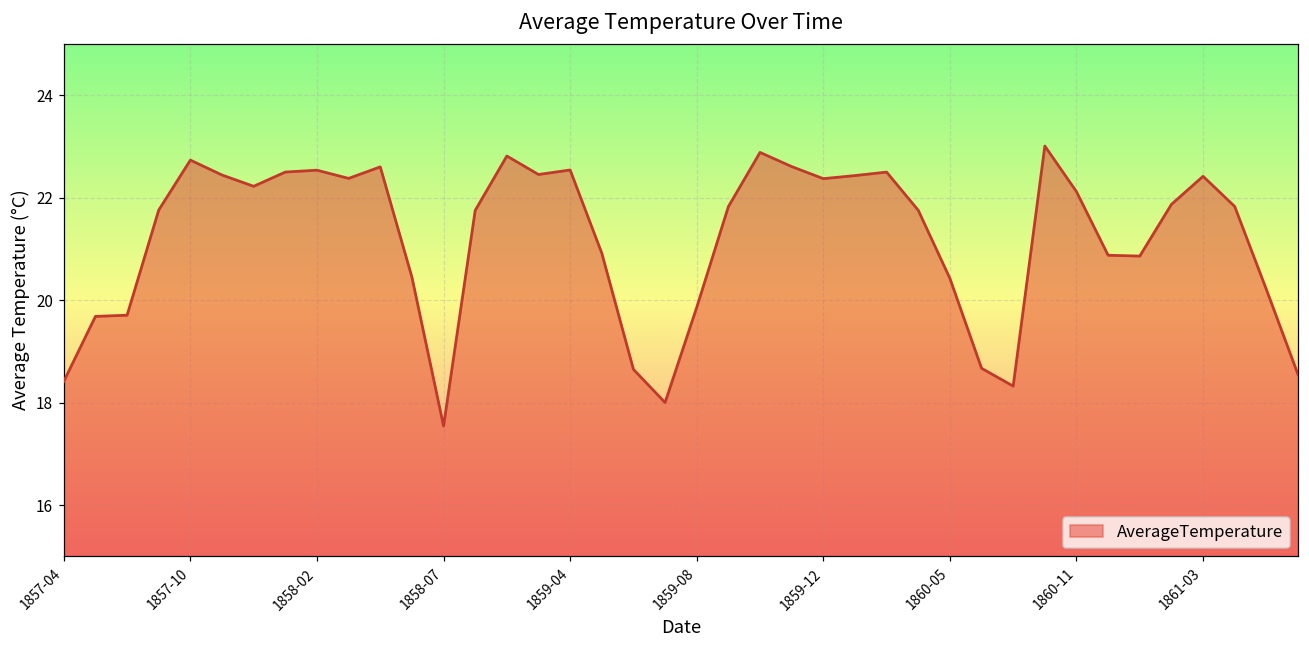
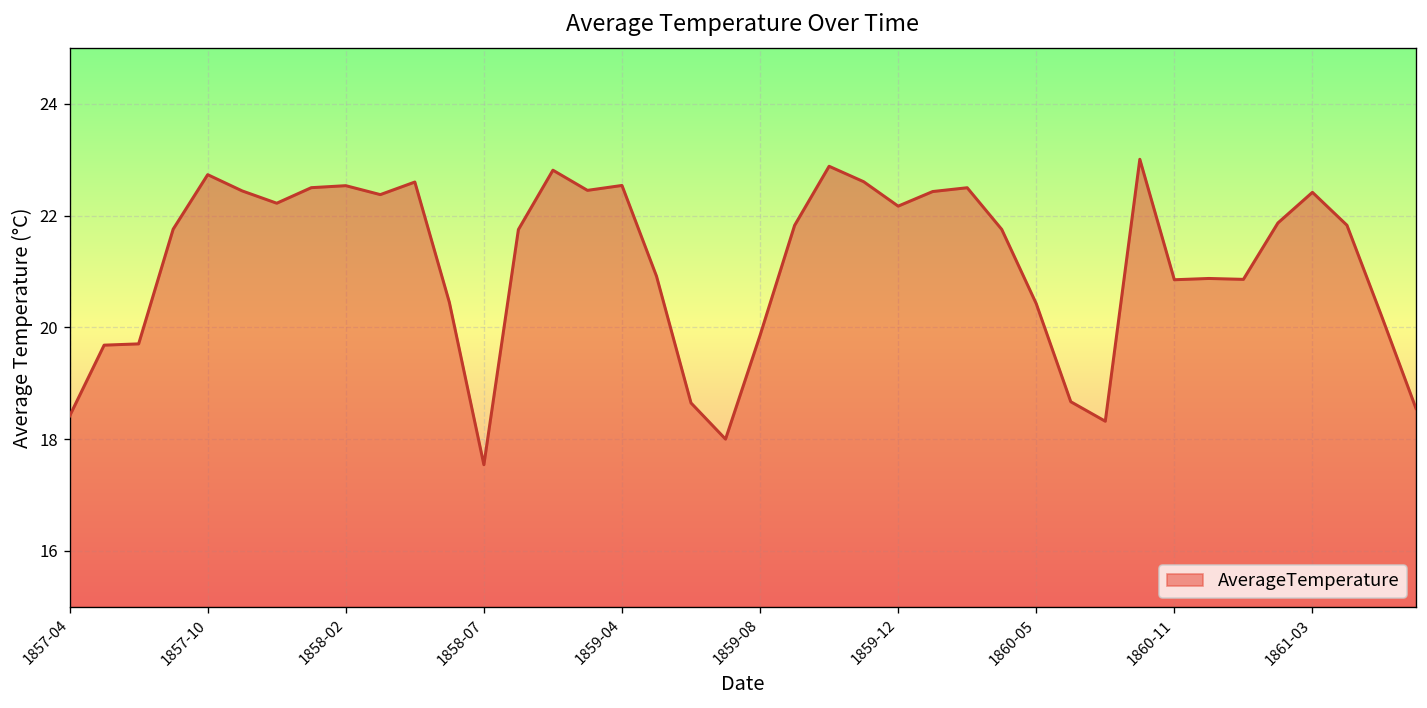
1859-12: 22.4 -> 22.2
1860-11: 22.1 -> 20.9
